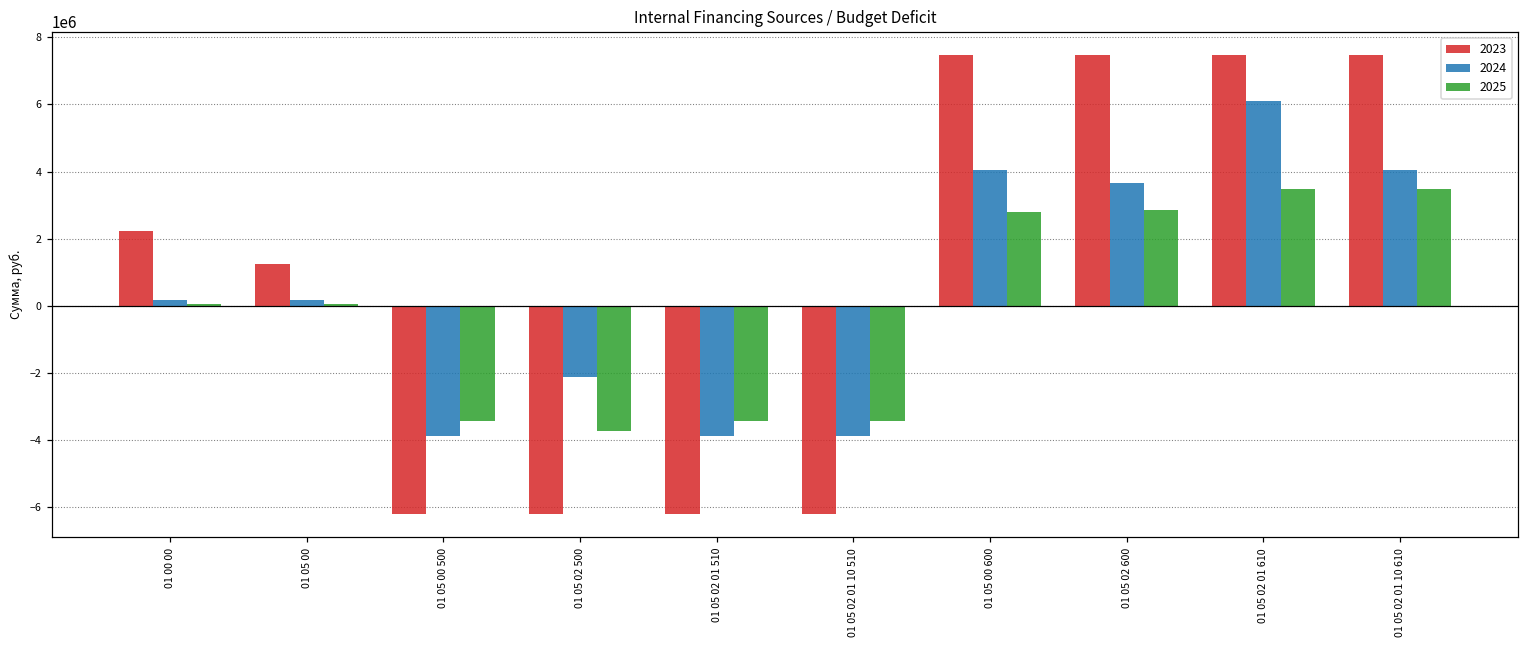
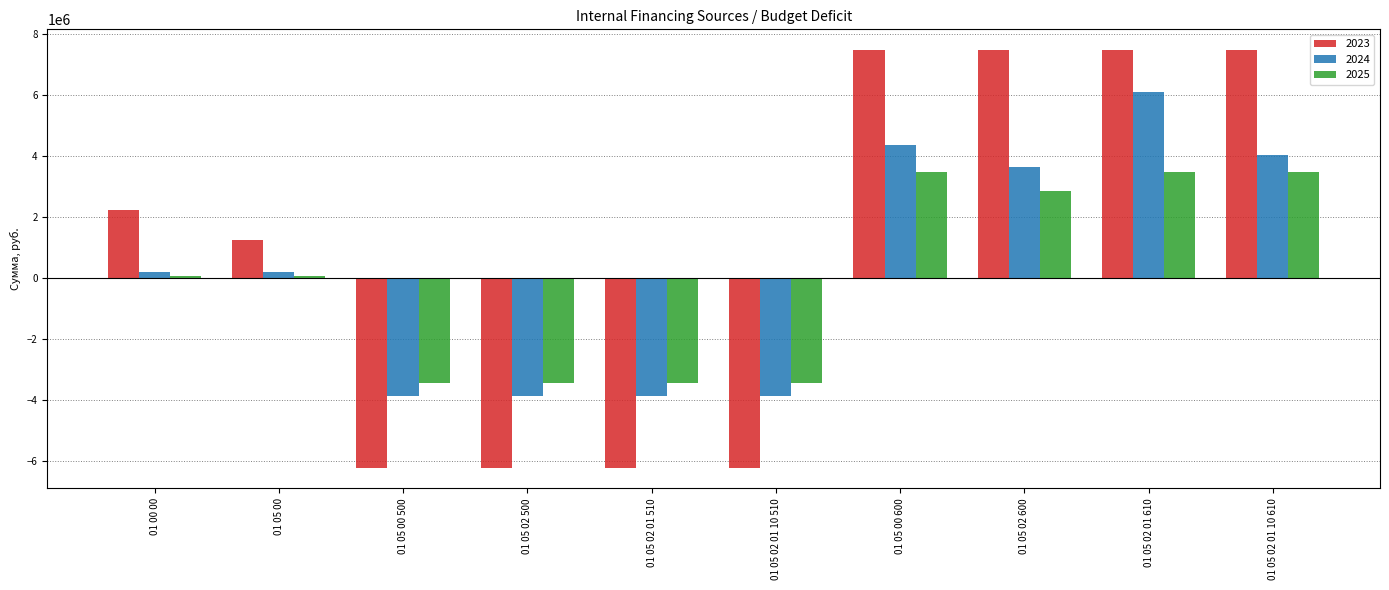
2024, 01 05 02 500: -2100000 -> -3900000
2025, 01 05 02 500: -3700000 -> -3400000
2024, 01 05 00 600: 4000000 -> 4400000
2025, 01 05 00 600: 2800000 -> 3500000
